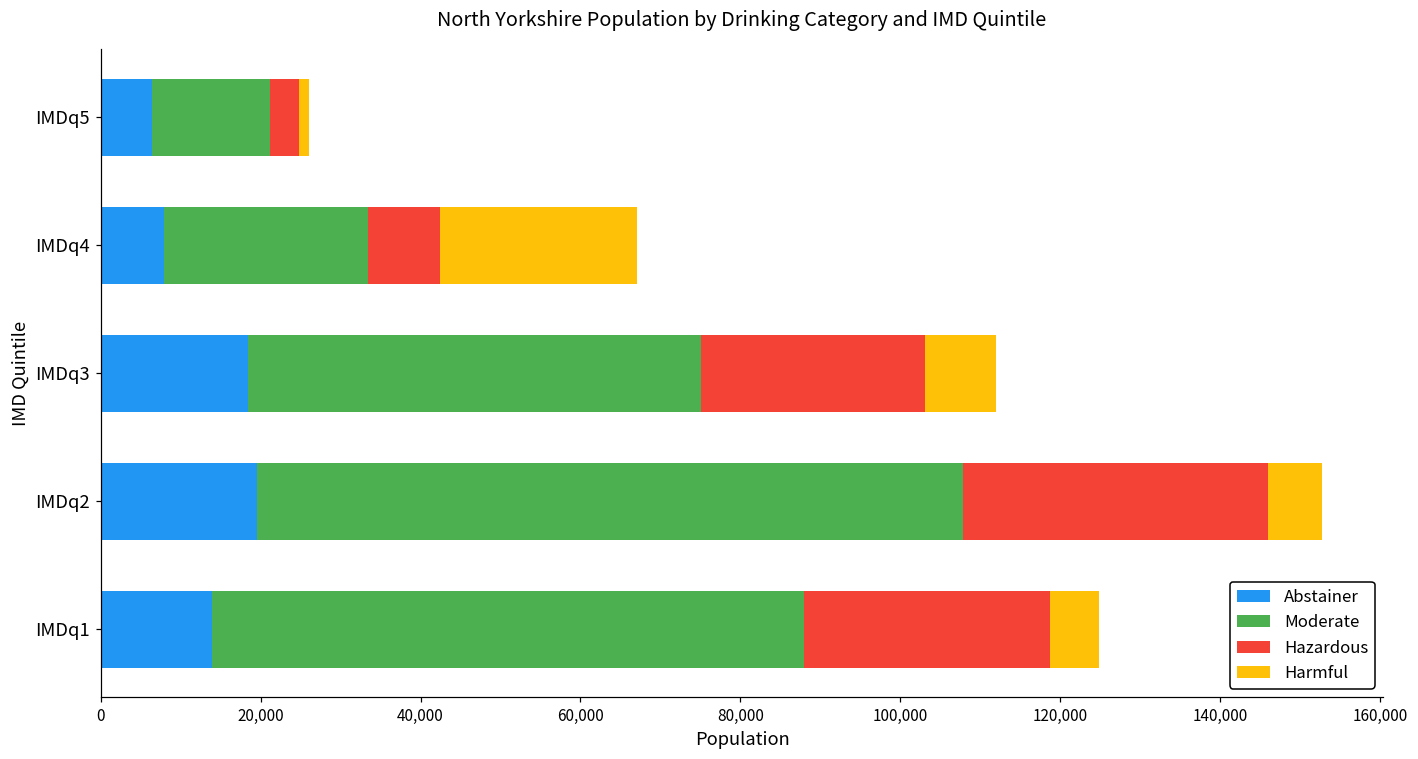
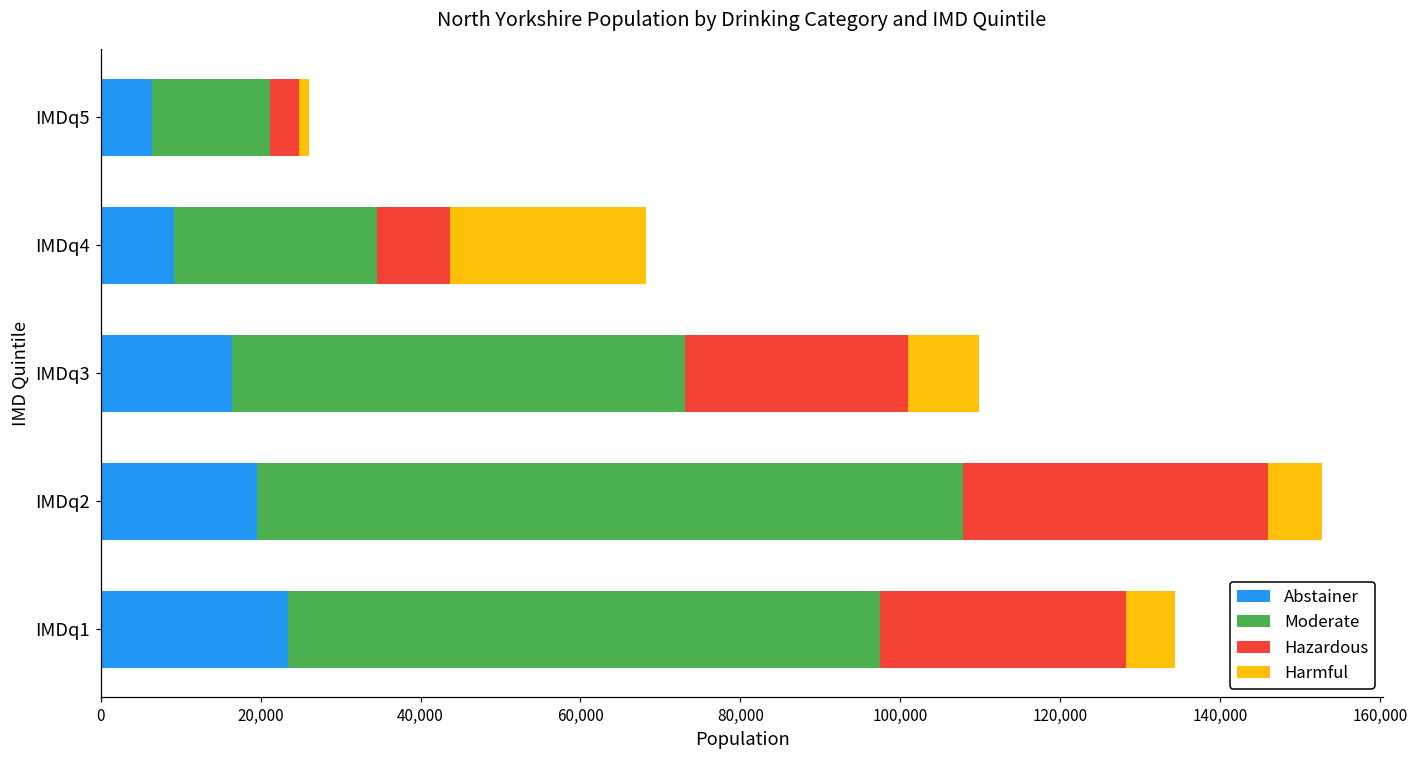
Abstainer, IMDq4: 8,000 -> 9,000
Abstainer, IMDq3: 18,000 -> 16,000
Abstainer, IMDq1: 14,000 -> 23,000
